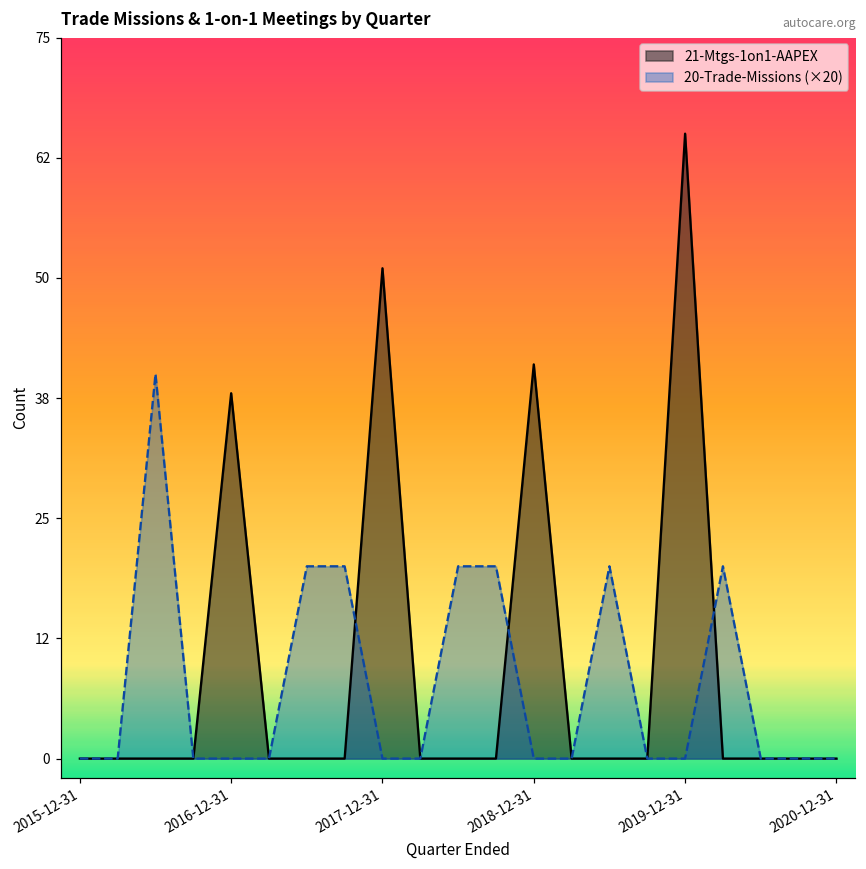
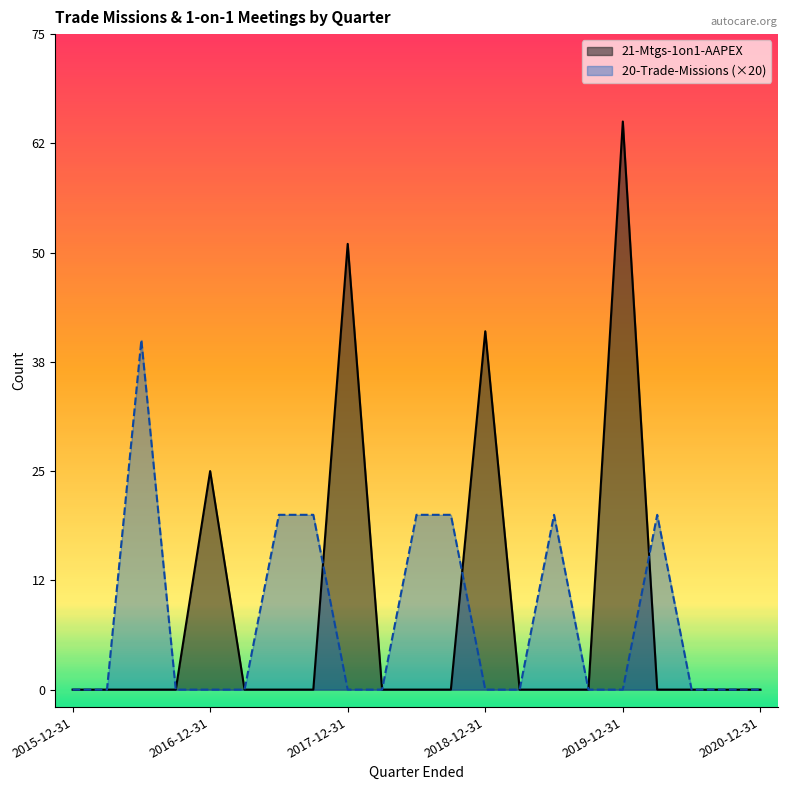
21-Mtgs-1on1-AAPEX, 2016-12-31: 38 -> 25
